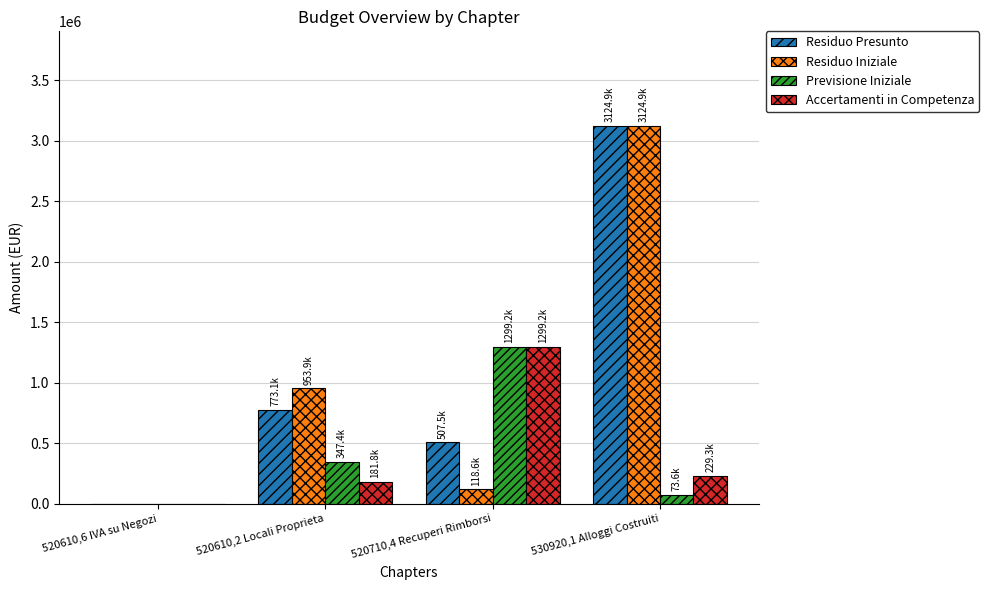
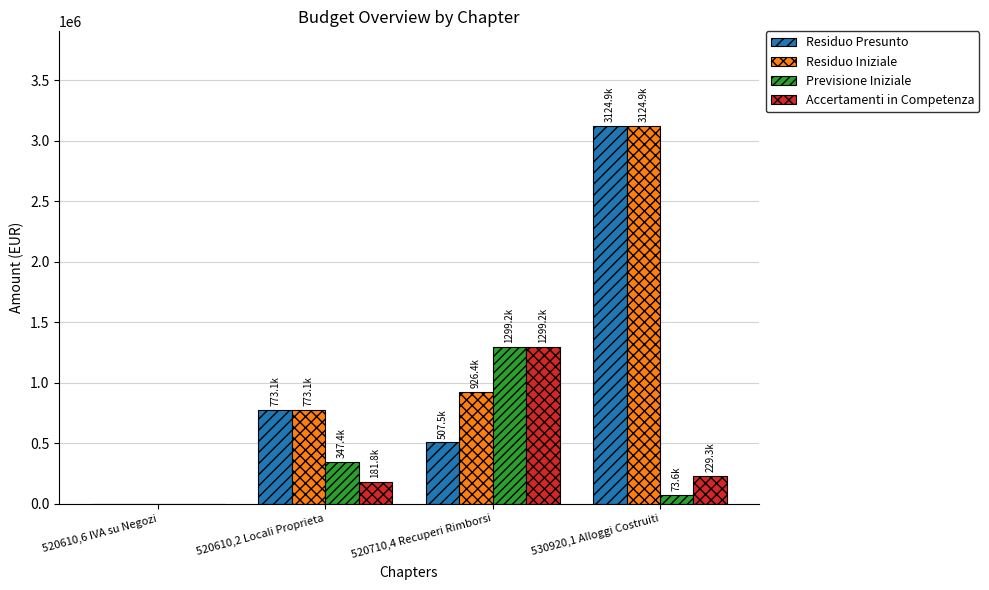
Residuo Iniziale, 520610,2 Locali Proprieta: 953.9k -> 773.1k
Residuo Iniziale, 520710,4 Recuperi Rimborsi: 118.6k -> 926.4k
